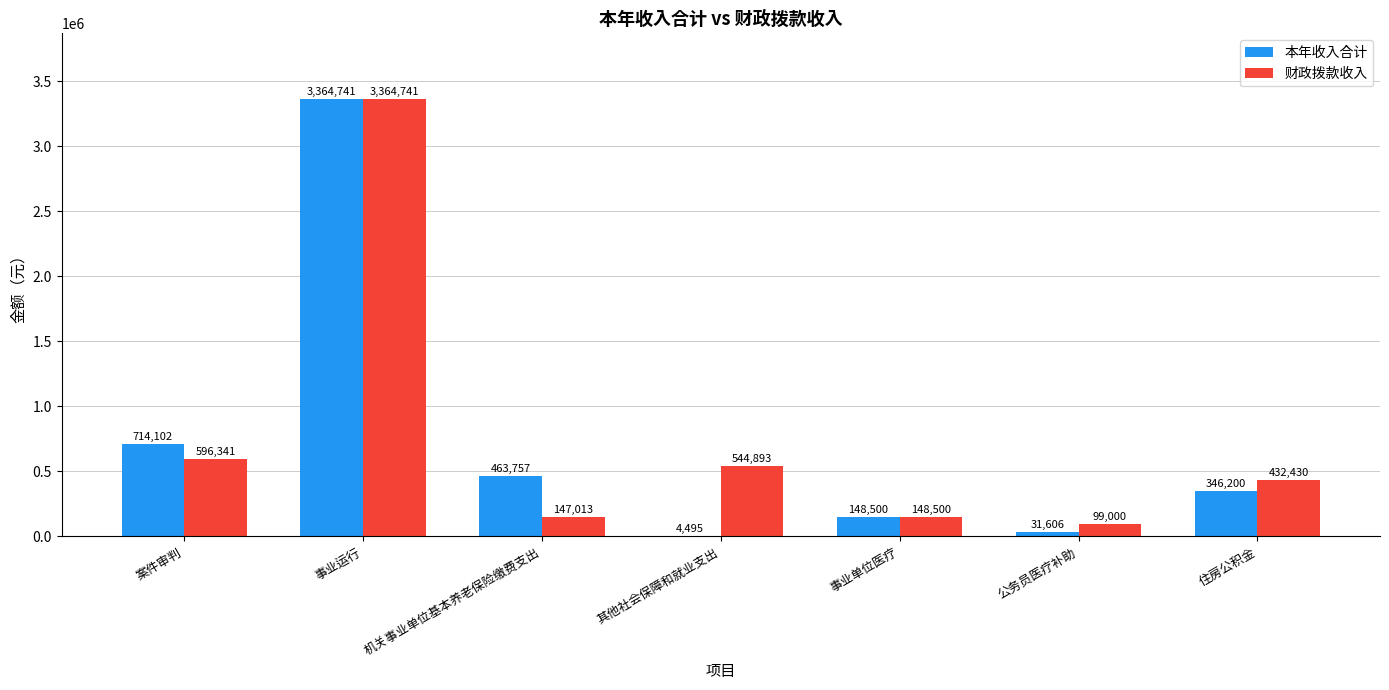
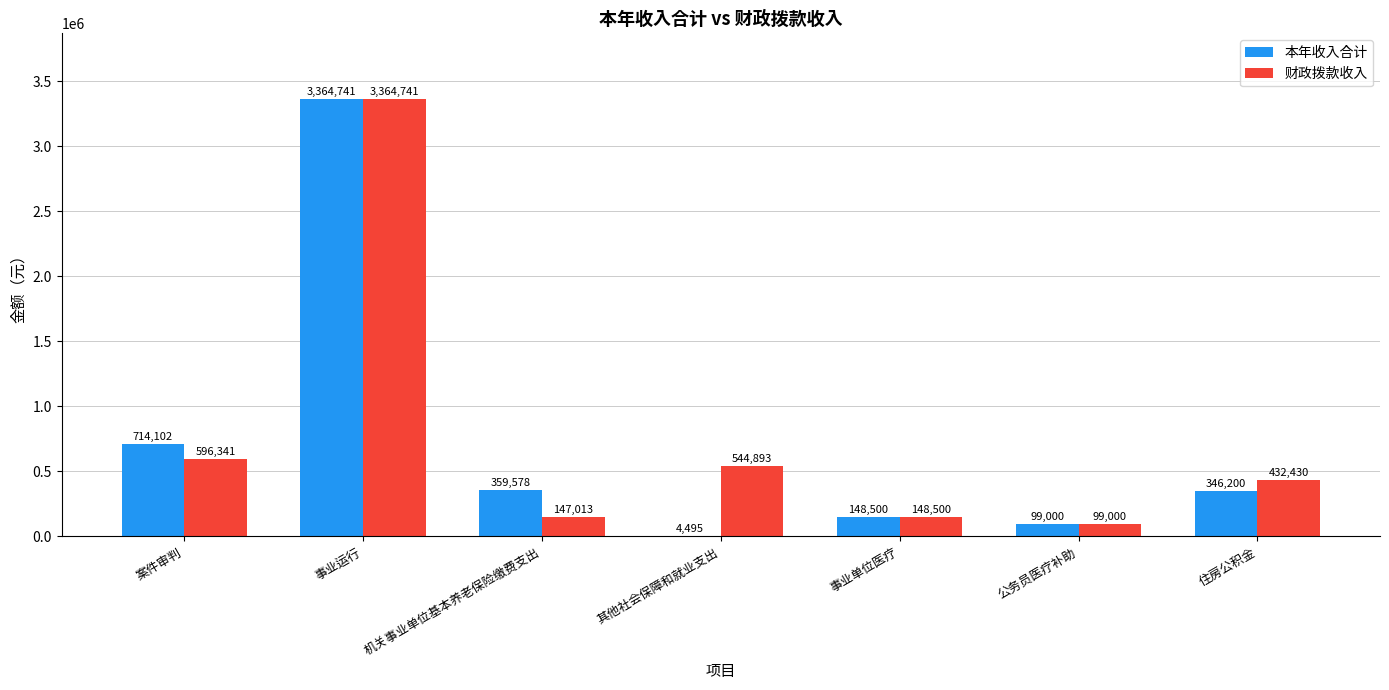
本年收入合计, 机关事业单位基本养老保险缴费支出: 463,757 -> 359,578
本年收入合计, 公务员医疗补助: 31,606 -> 99,000
